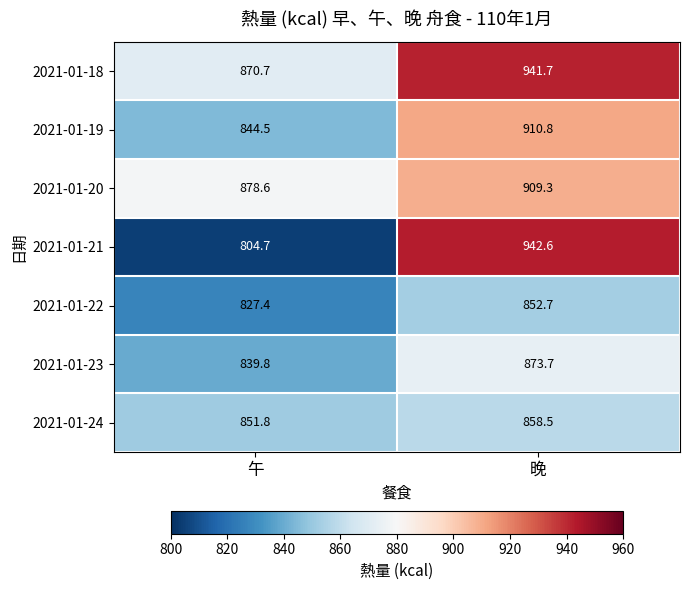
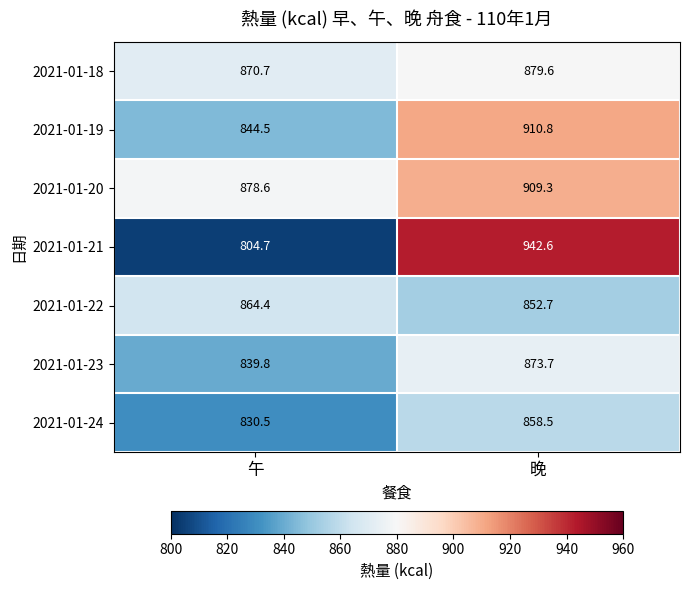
2021-01-18, 晚: 941.7 -> 879.6
2021-01-22, 午: 827.4 -> 864.4
2021-01-24, 午: 851.8 -> 830.5
